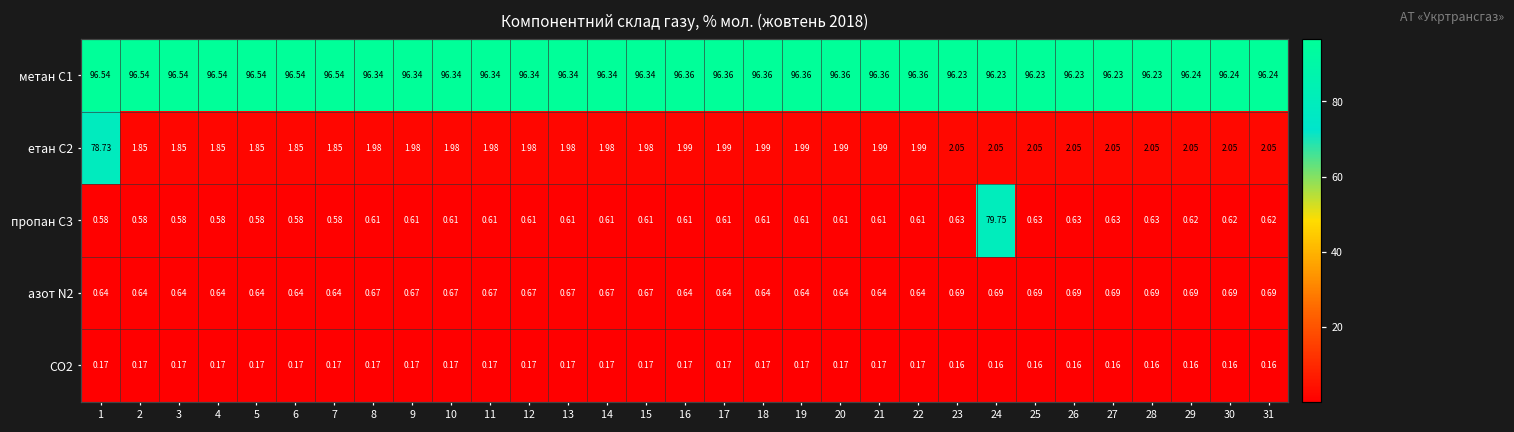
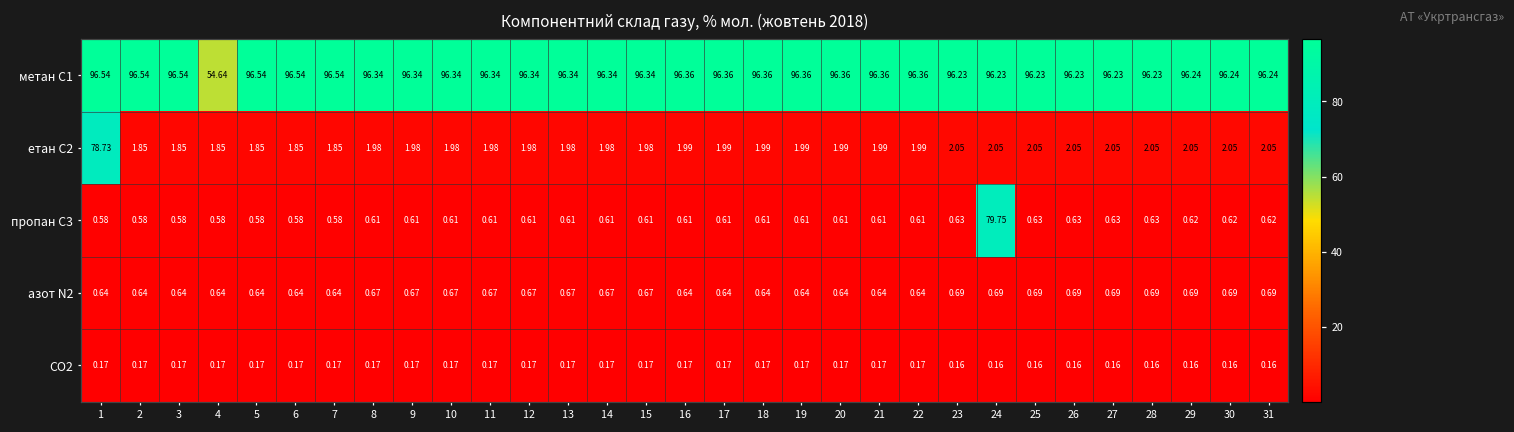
метан С1, 4: 96.54 -> 54.64
